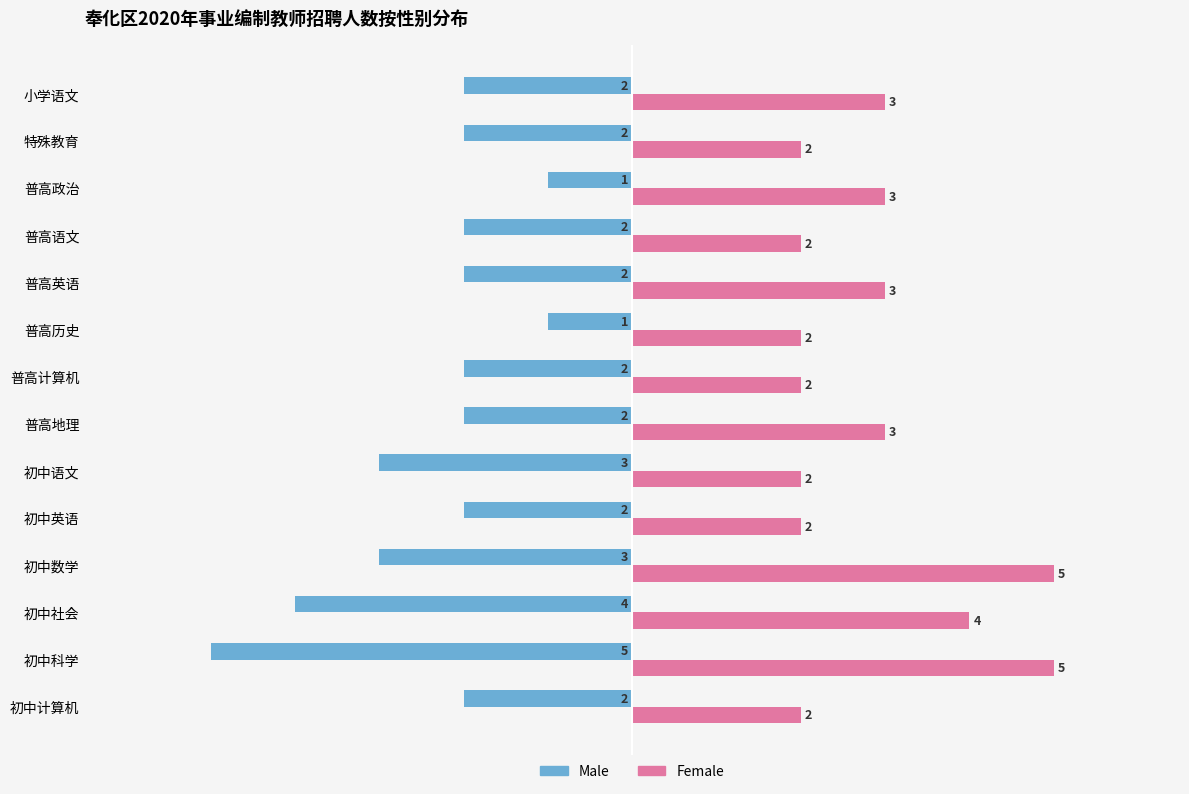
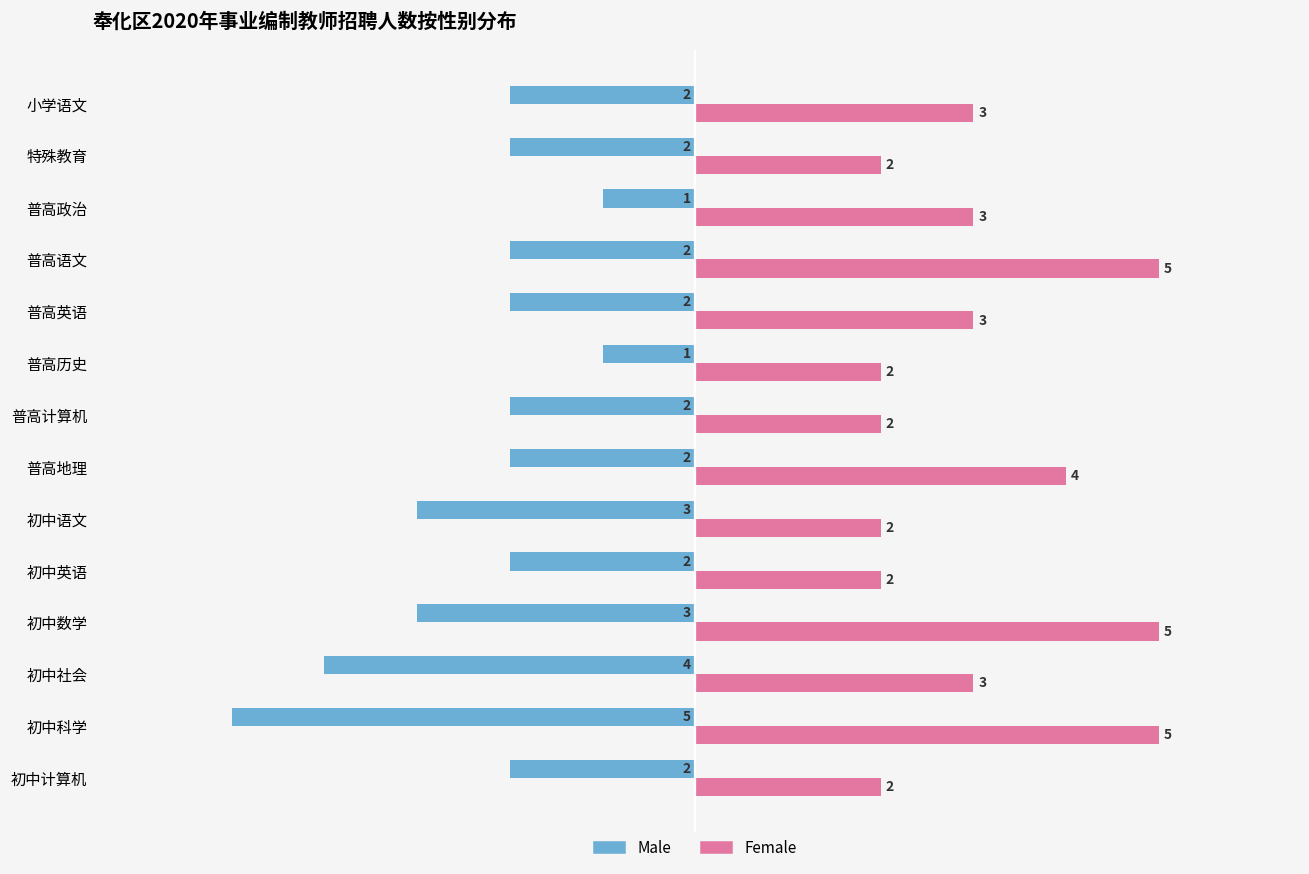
Female, 普高语文: 2 -> 5
Female, 普高地理: 3 -> 4
Female, 初中社会: 4 -> 3
